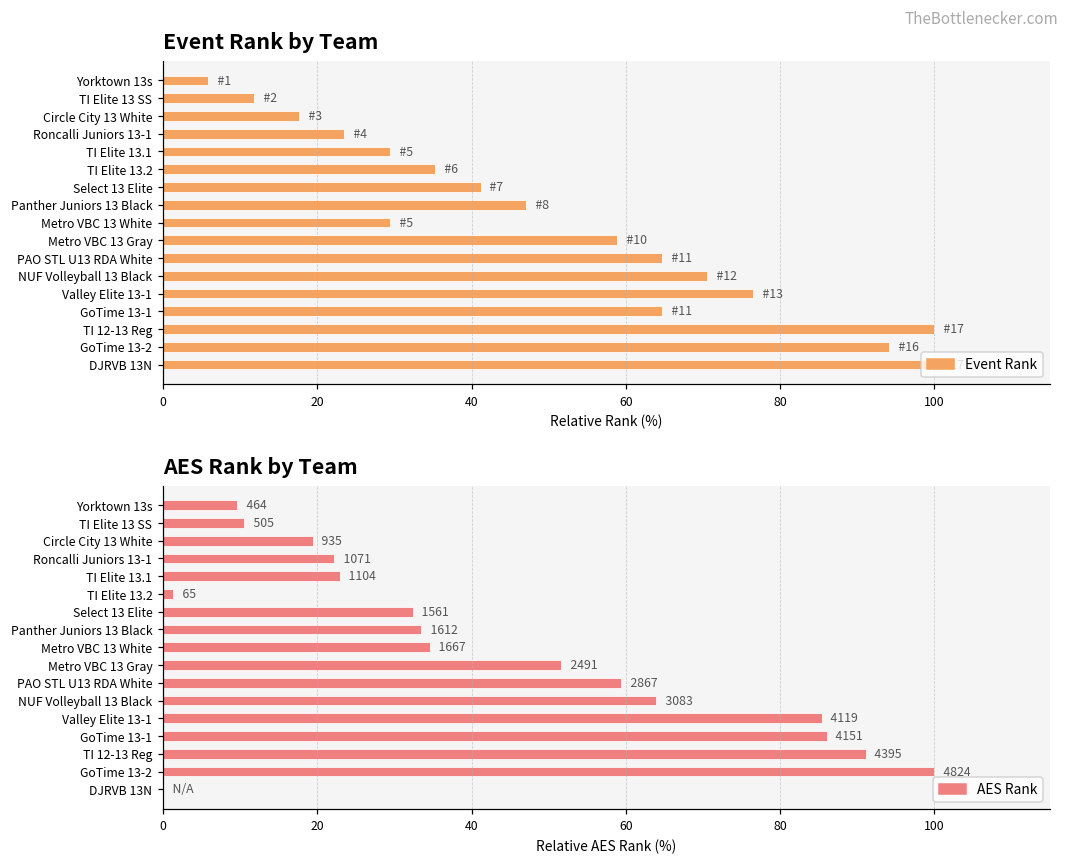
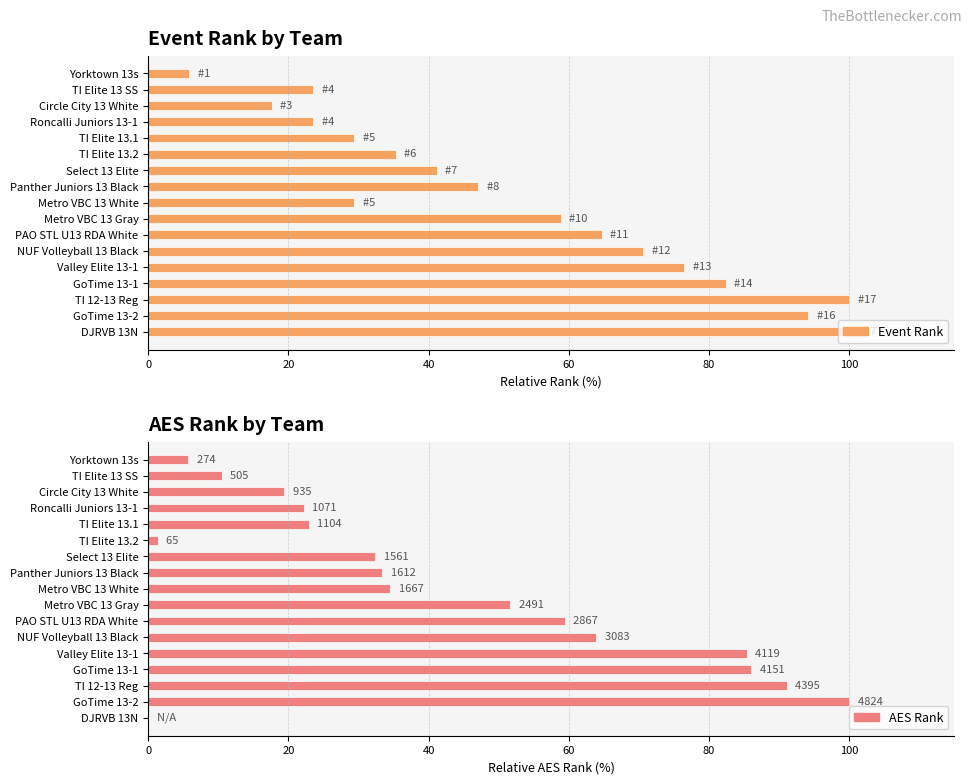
Event Rank by Team, TI Elite 13 SS: 2 -> 4
Event Rank by Team, GoTime 13-1: 11 -> 14
AES Rank by Team, Yorktown 13s: 464 -> 274
